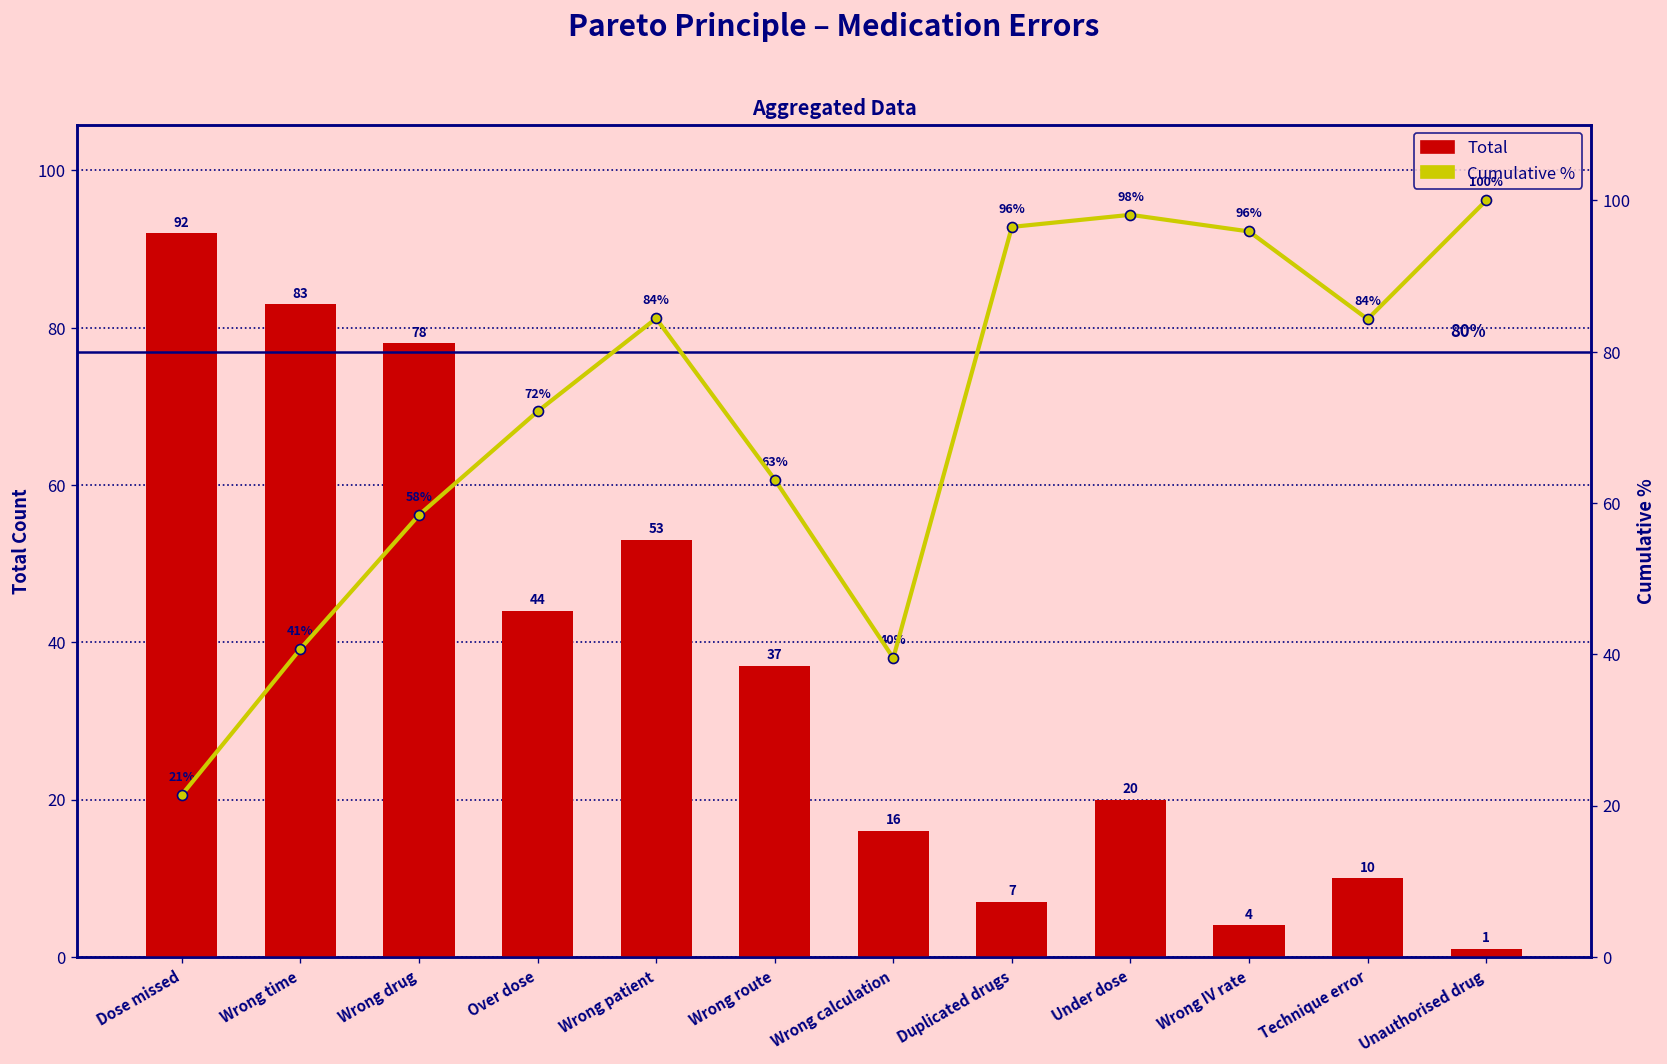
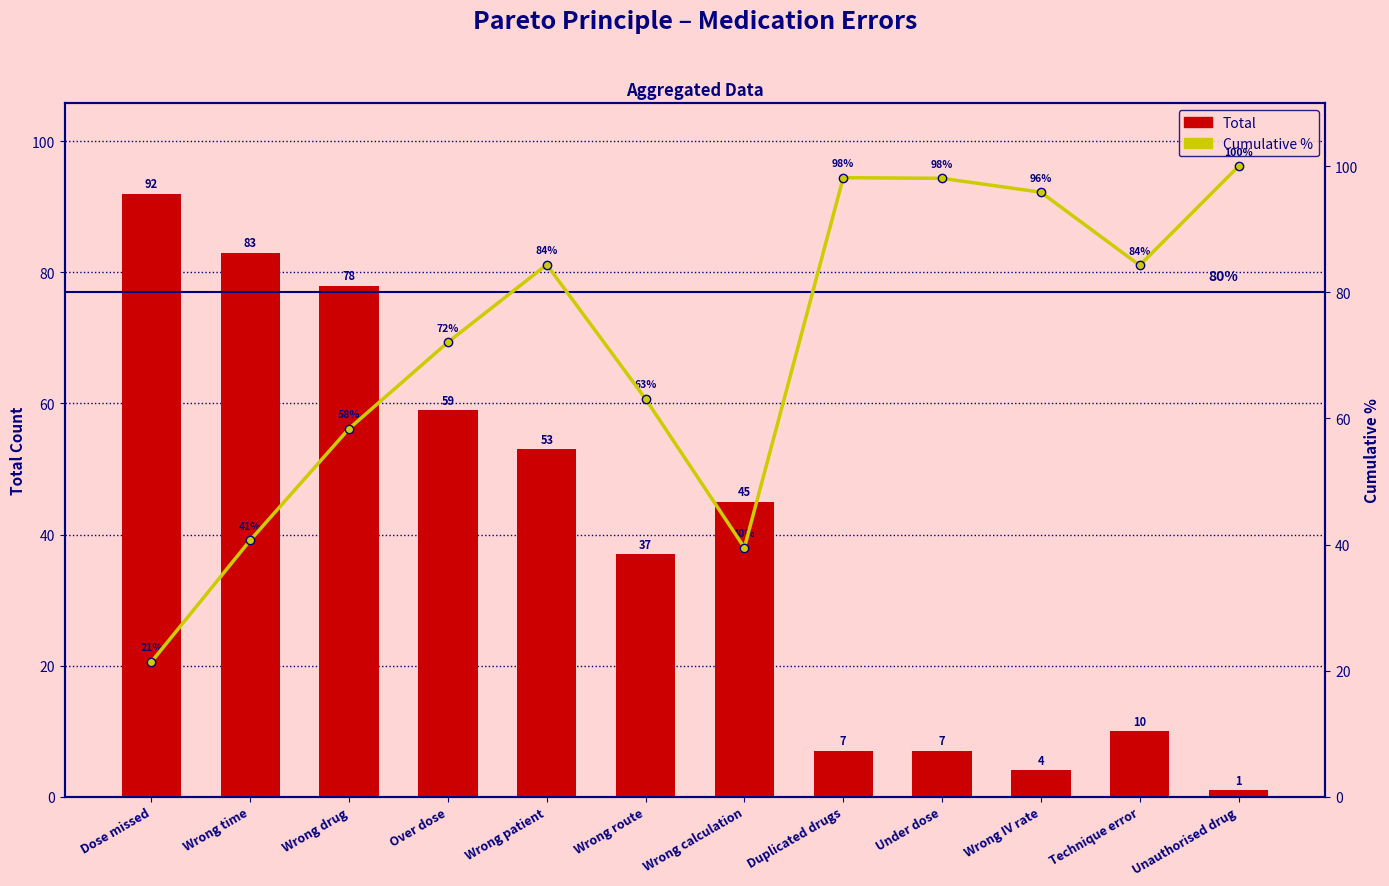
Total, Over dose: 44 -> 59
Total, Wrong calculation: 16 -> 45
Total, Under dose: 20 -> 7
Cumulative %, Duplicated drugs: 96% -> 98%
